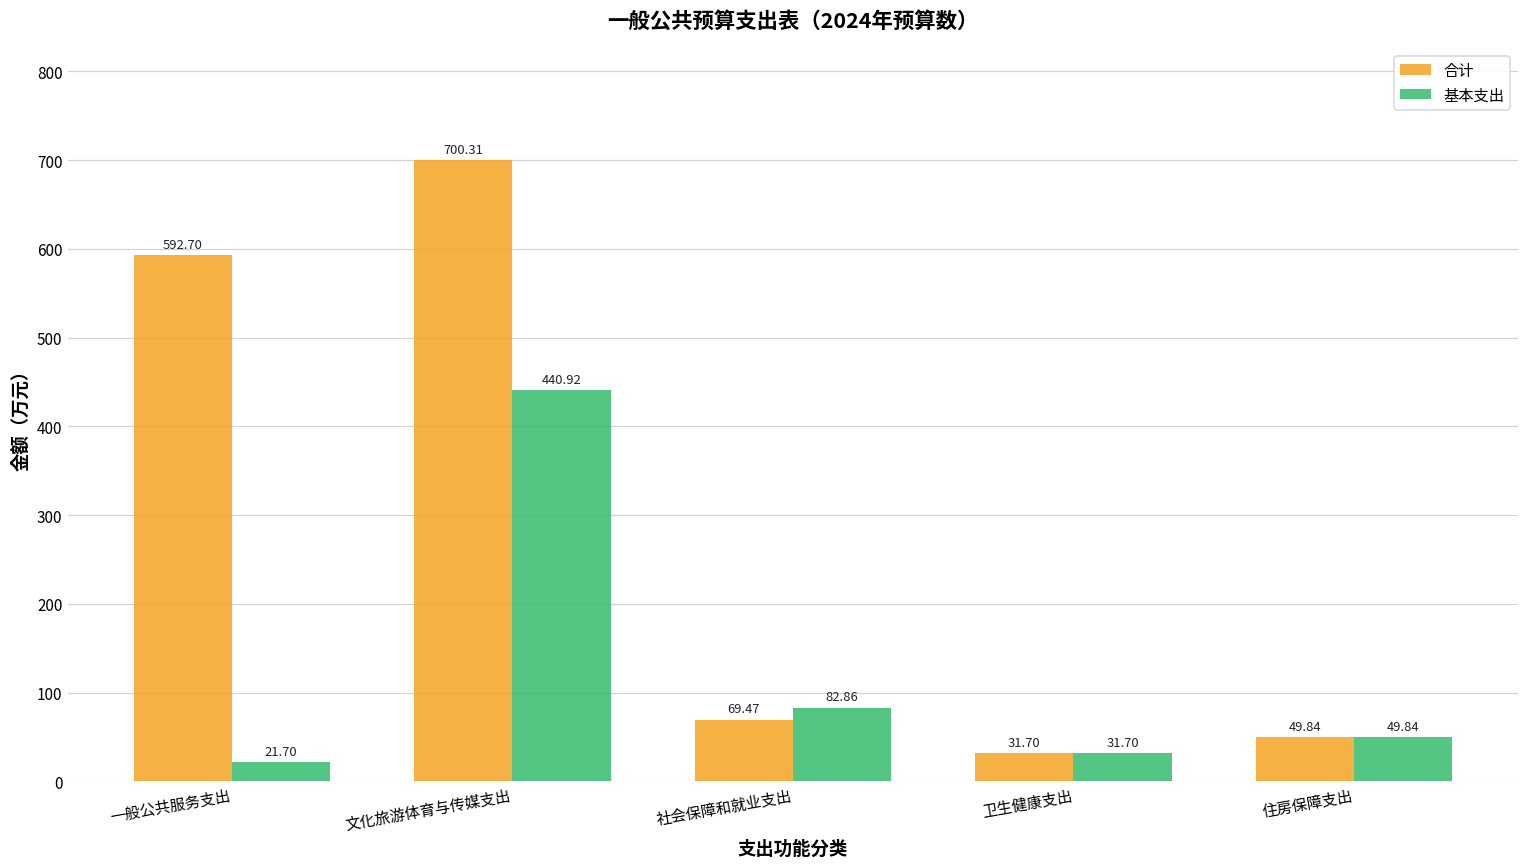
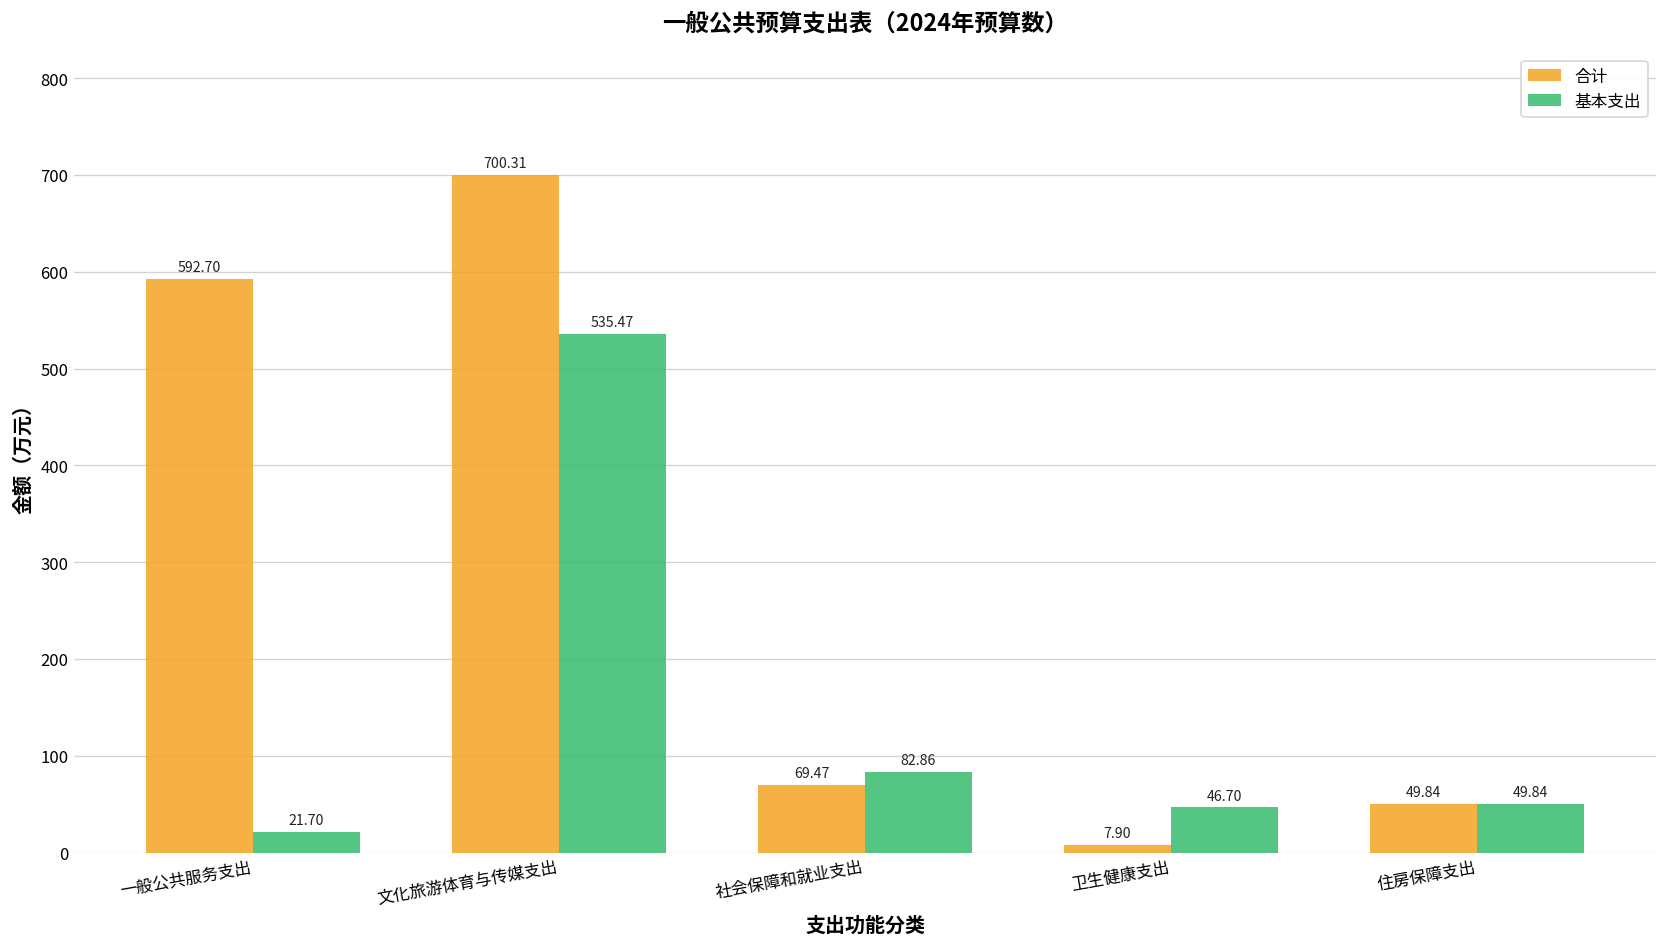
基本支出, 文化旅游体育与传媒支出: 440.92 -> 535.47
合计, 卫生健康支出: 31.70 -> 7.90
基本支出, 卫生健康支出: 31.70 -> 46.70
